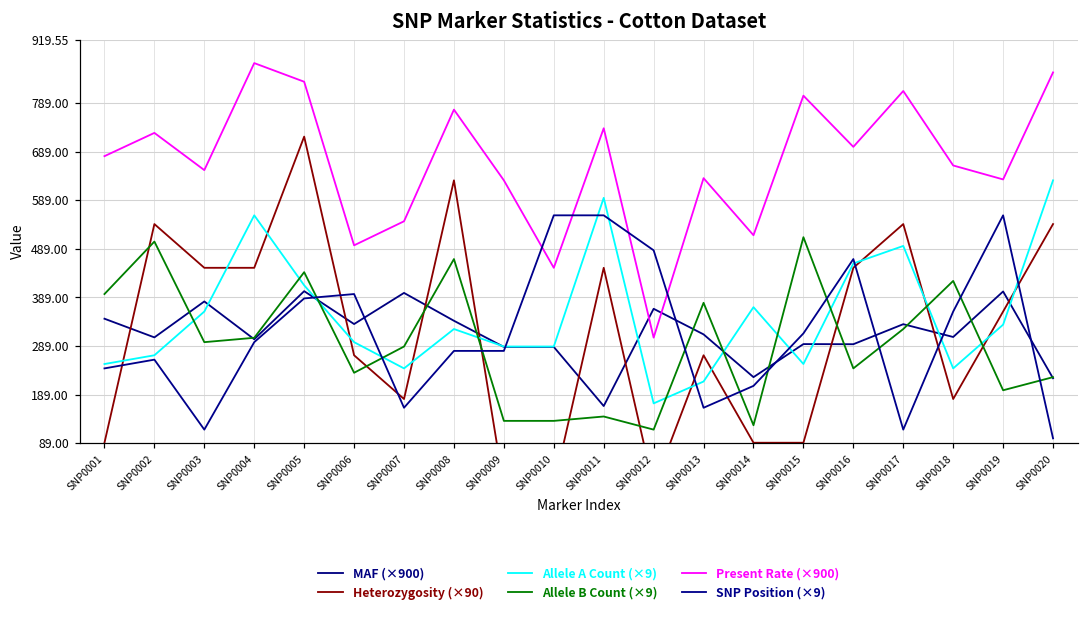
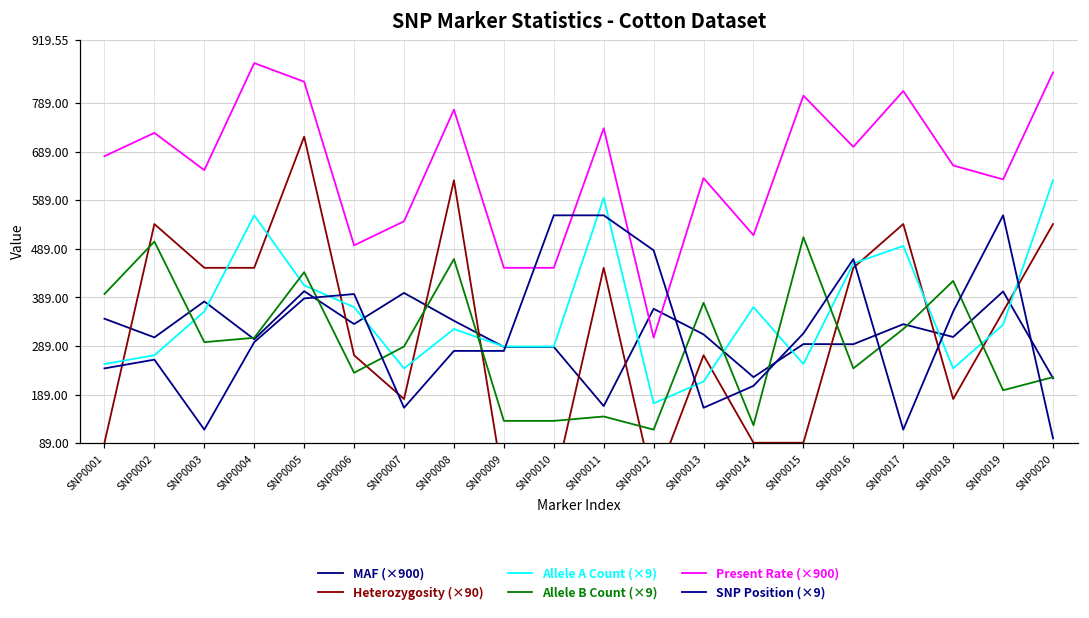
Allele A Count (×9), SNP0006: 300 -> 370
Present Rate (×900), SNP0009: 630 -> 450
